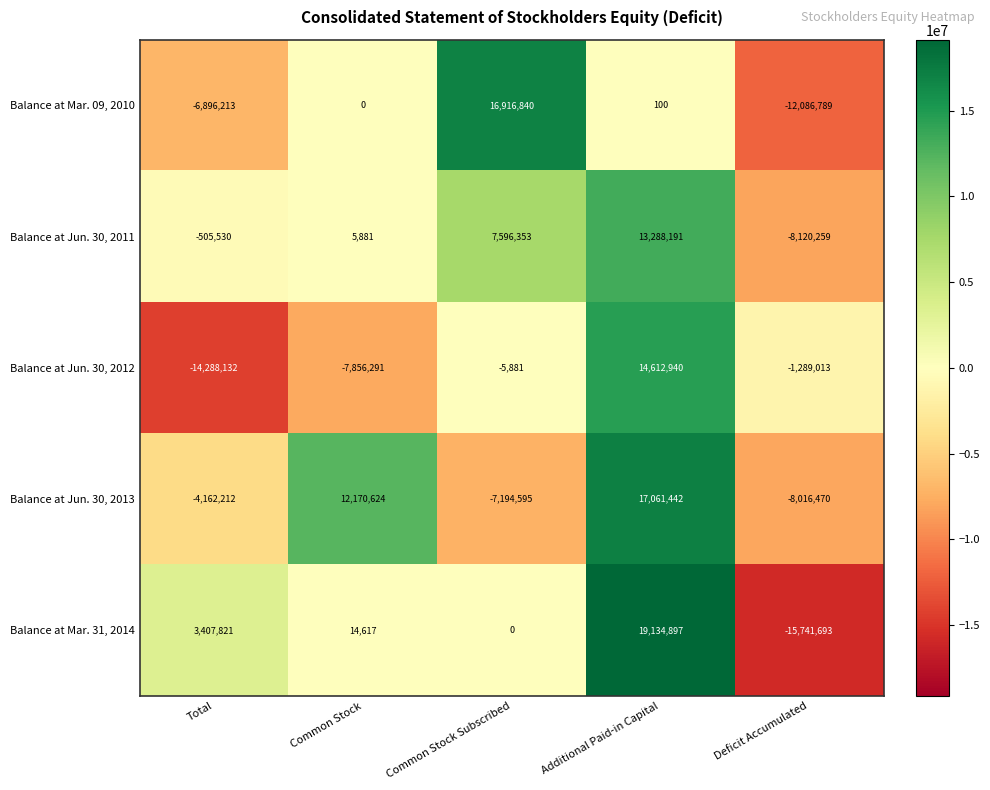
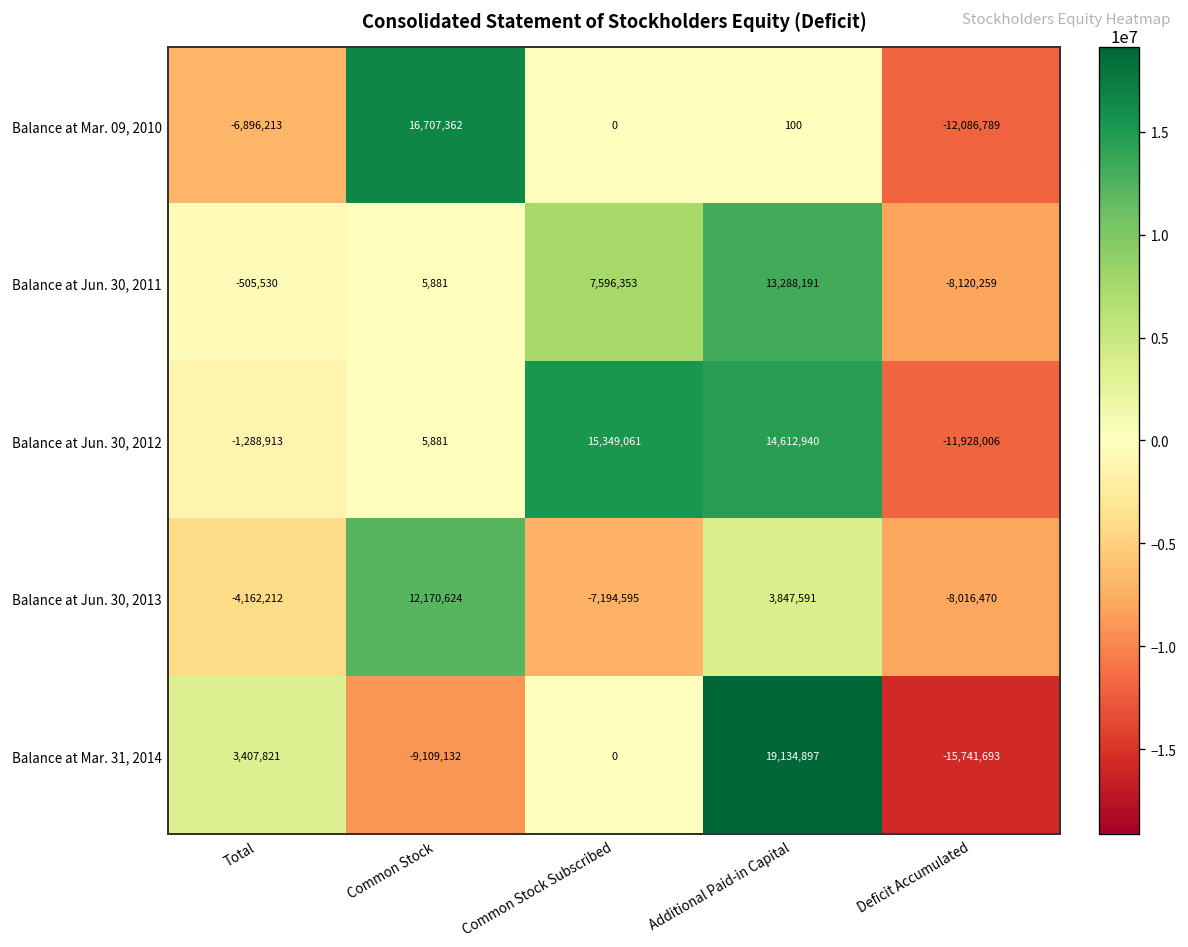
Balance at Mar. 09, 2010, Common Stock: 0 -> 16,707,362
Balance at Mar. 09, 2010, Common Stock Subscribed: 16,916,840 -> 0
Balance at Jun. 30, 2012, Total: -14,288,132 -> -1,288,913
Balance at Jun. 30, 2012, Common Stock: -7,856,291 -> 5,881
Balance at Jun. 30, 2012, Common Stock Subscribed: -5,881 -> 15,349,061
Balance at Jun. 30, 2012, Deficit Accumulated: -1,289,013 -> -11,928,006
Balance at Jun. 30, 2013, Additional Paid-in Capital: 17,061,442 -> 3,847,591
Balance at Mar. 31, 2014, Common Stock: 14,617 -> -9,109,132
